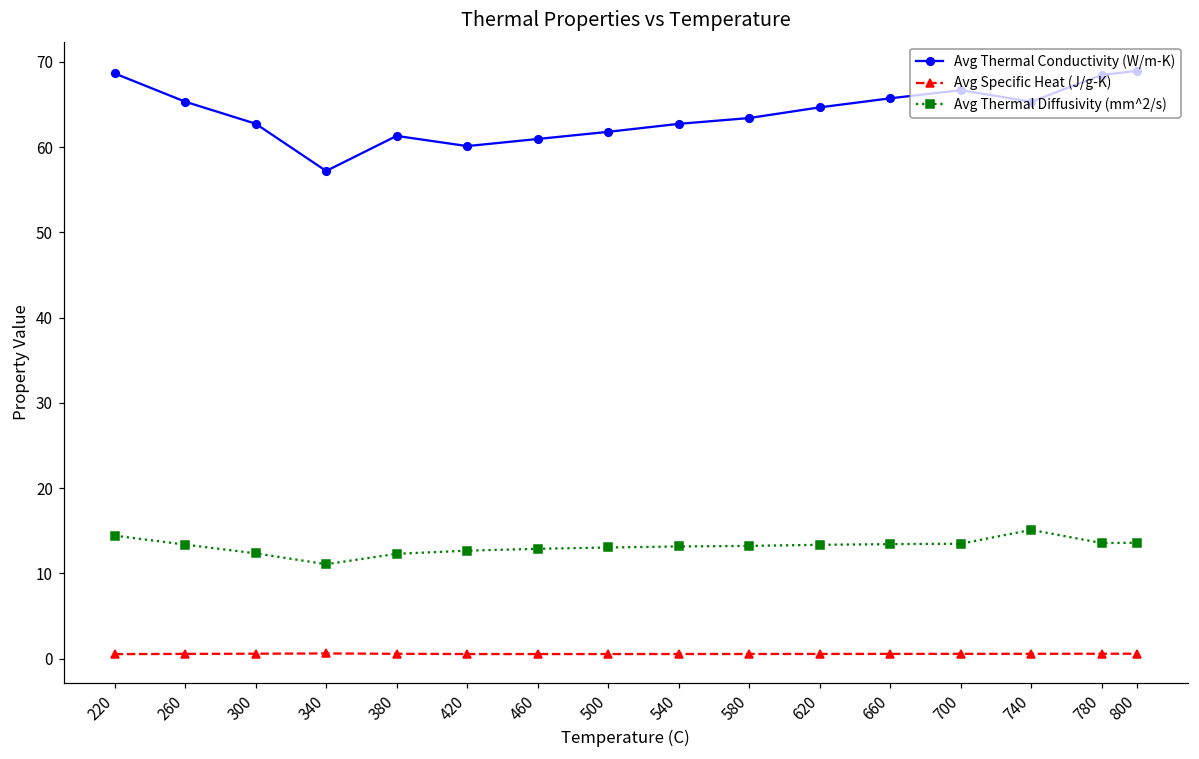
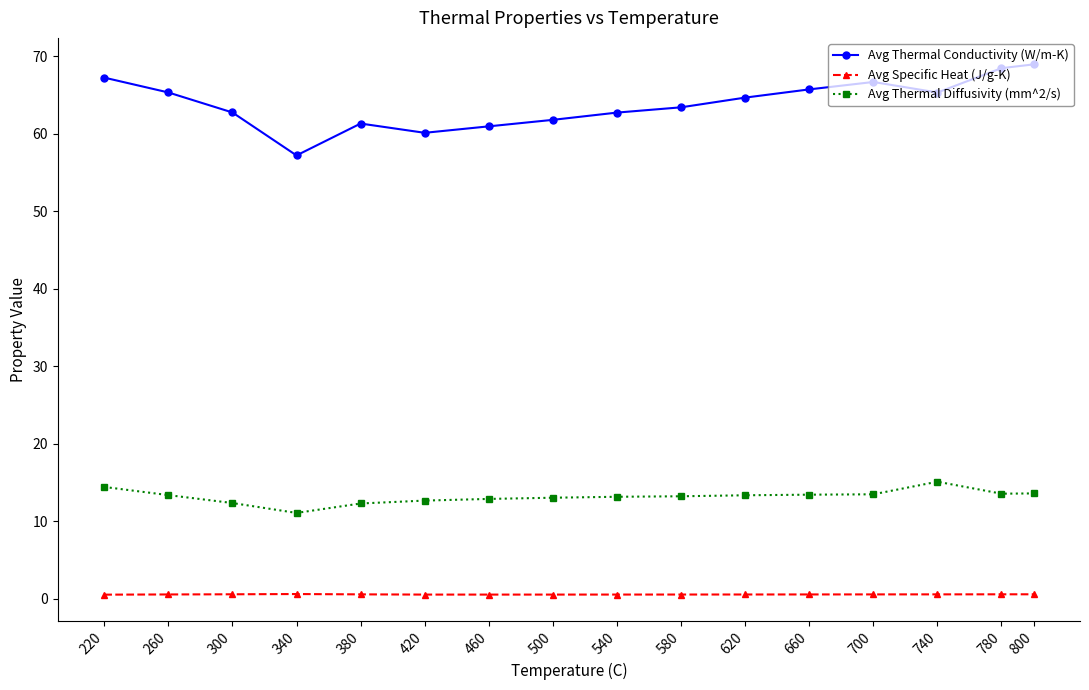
Avg Thermal Conductivity (W/m-K), 220: 69 -> 67
